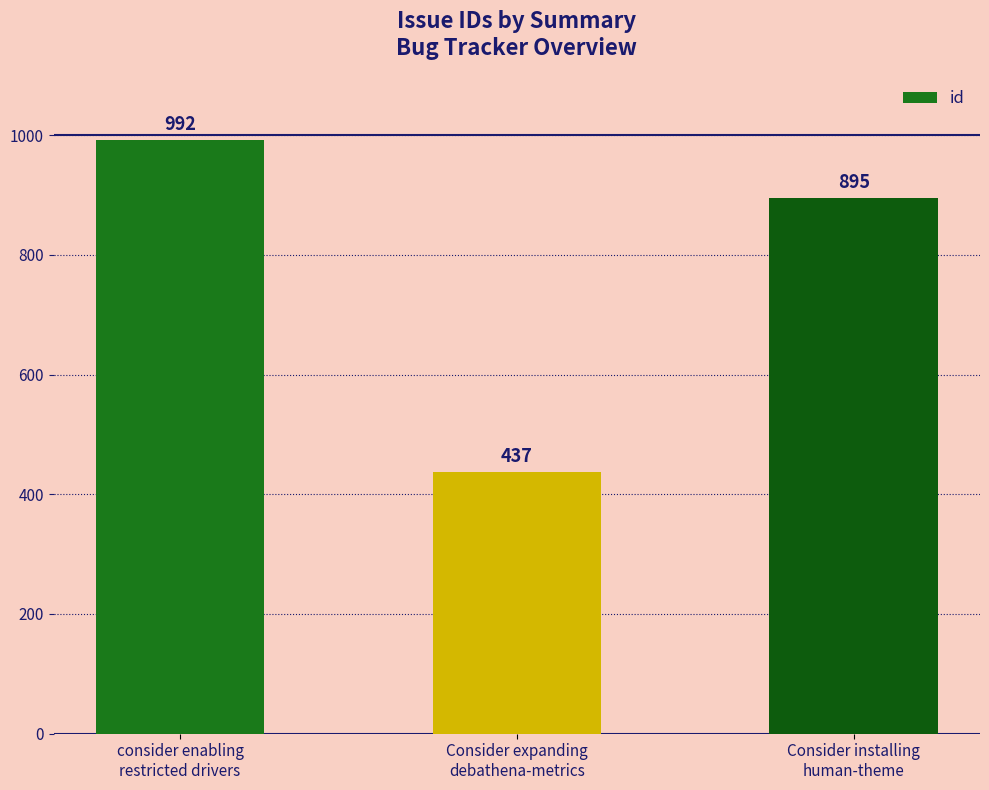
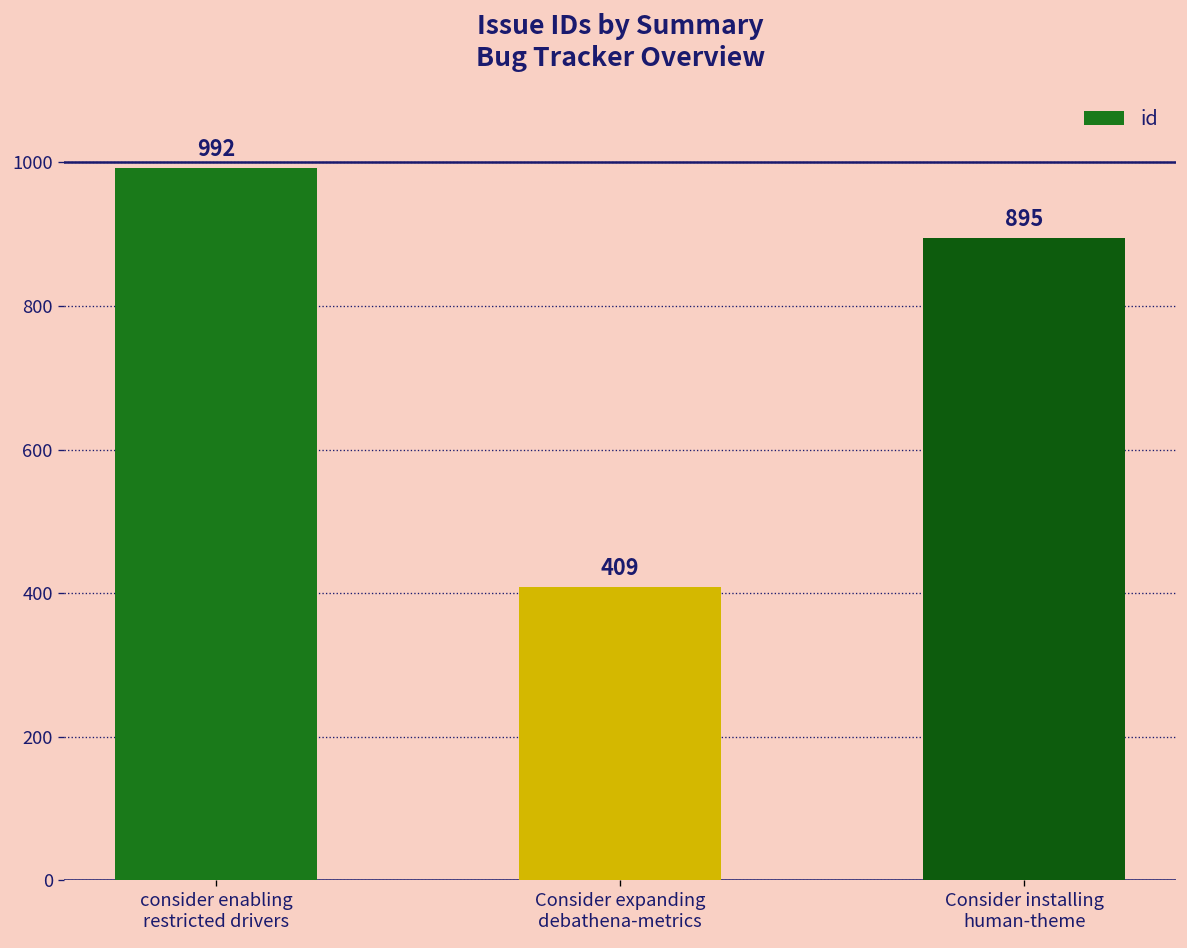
Consider expanding debathena-metrics: 437 -> 409
